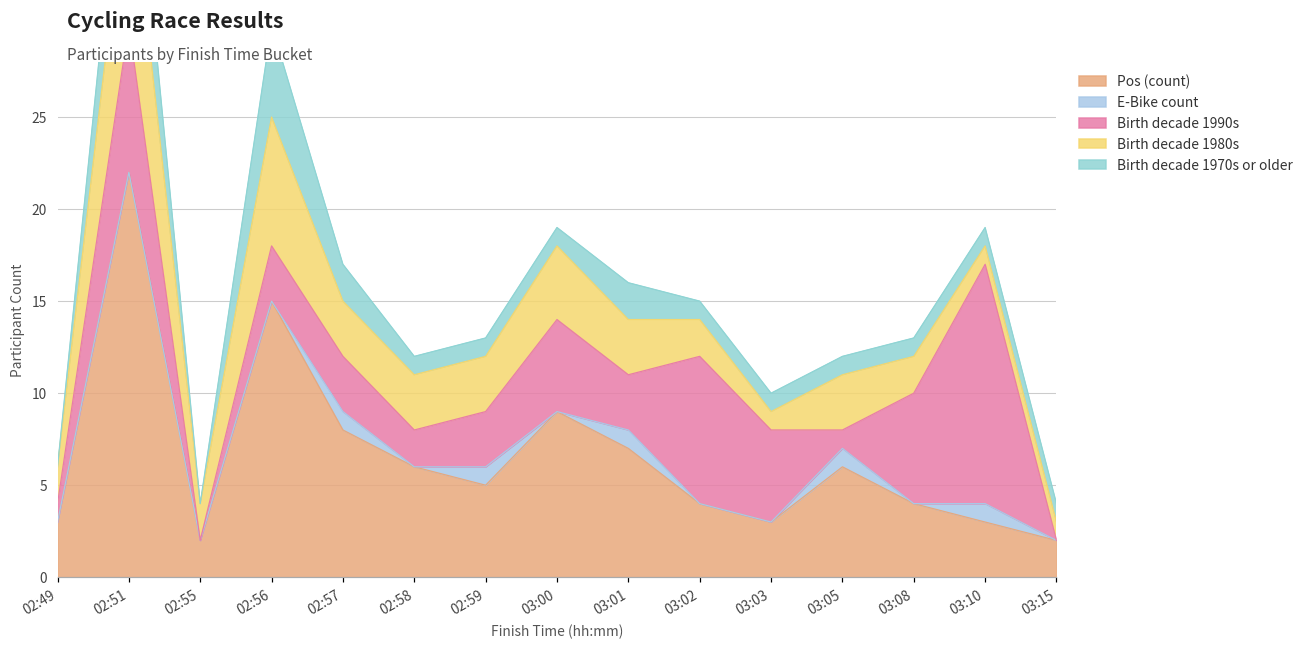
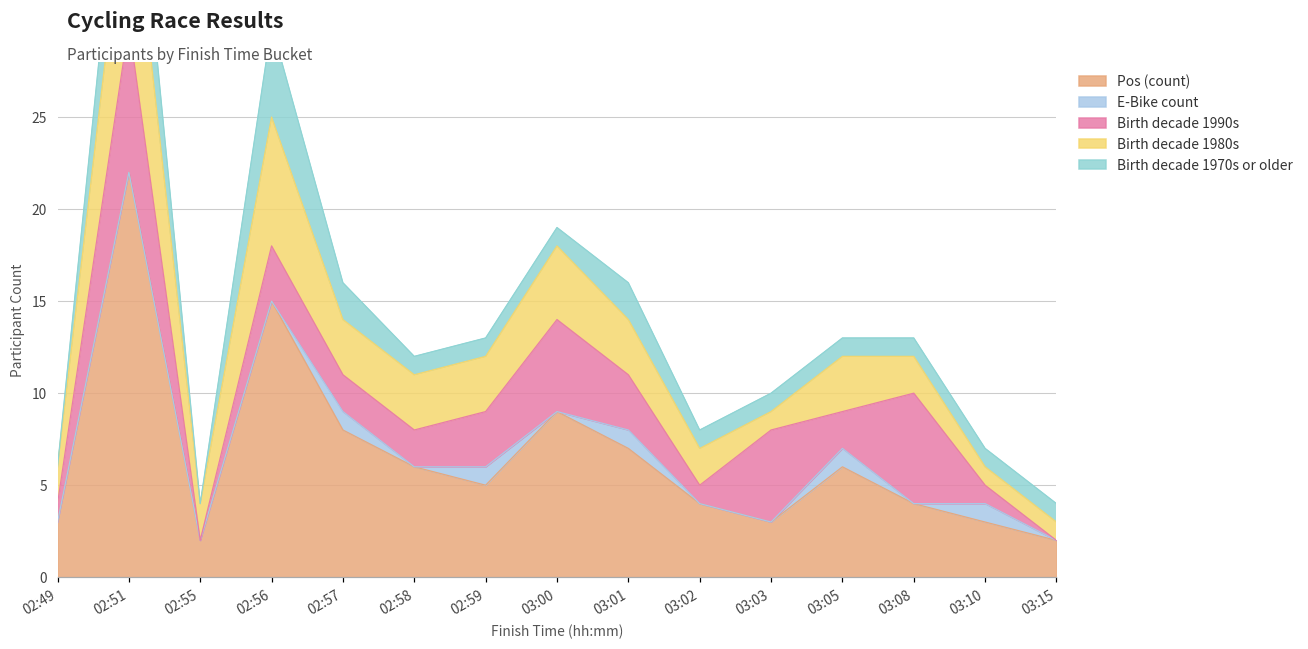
Birth decade 1990s, 02:57: 3 -> 2
Birth decade 1990s, 03:02: 8 -> 1
Birth decade 1990s, 03:05: 1 -> 2
Birth decade 1990s, 03:10: 13 -> 1
